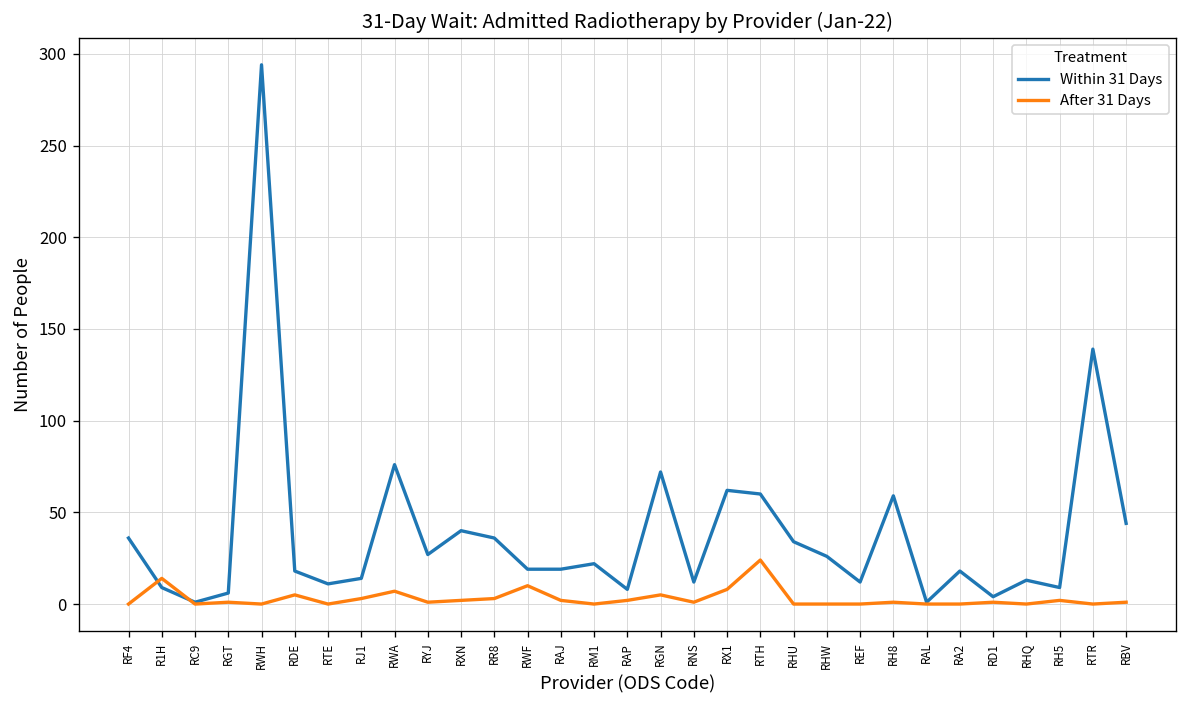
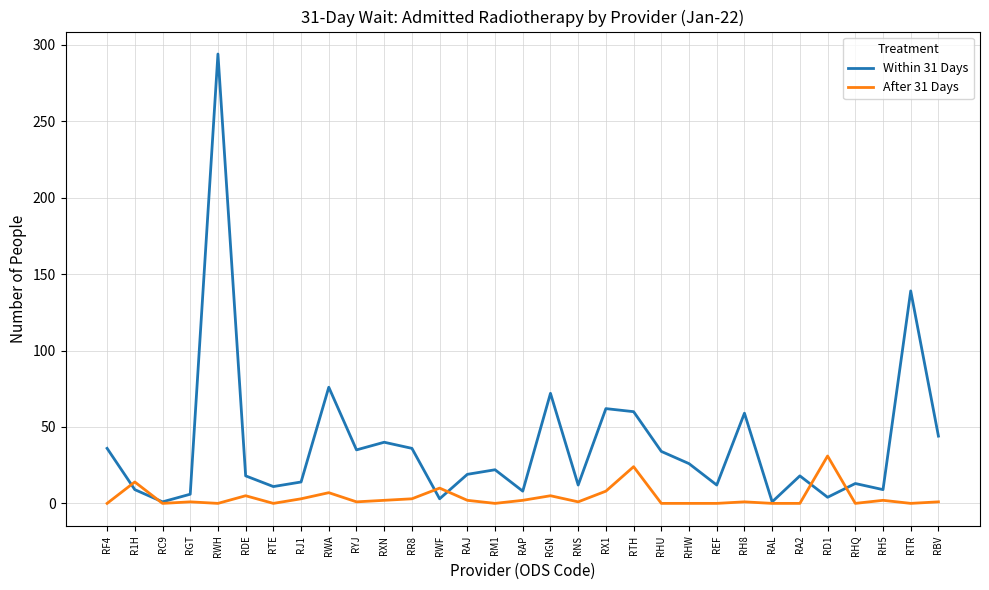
Within 31 Days, RYJ: 27 -> 35
Within 31 Days, RWF: 19 -> 3
After 31 Days, RD1: 1 -> 31
